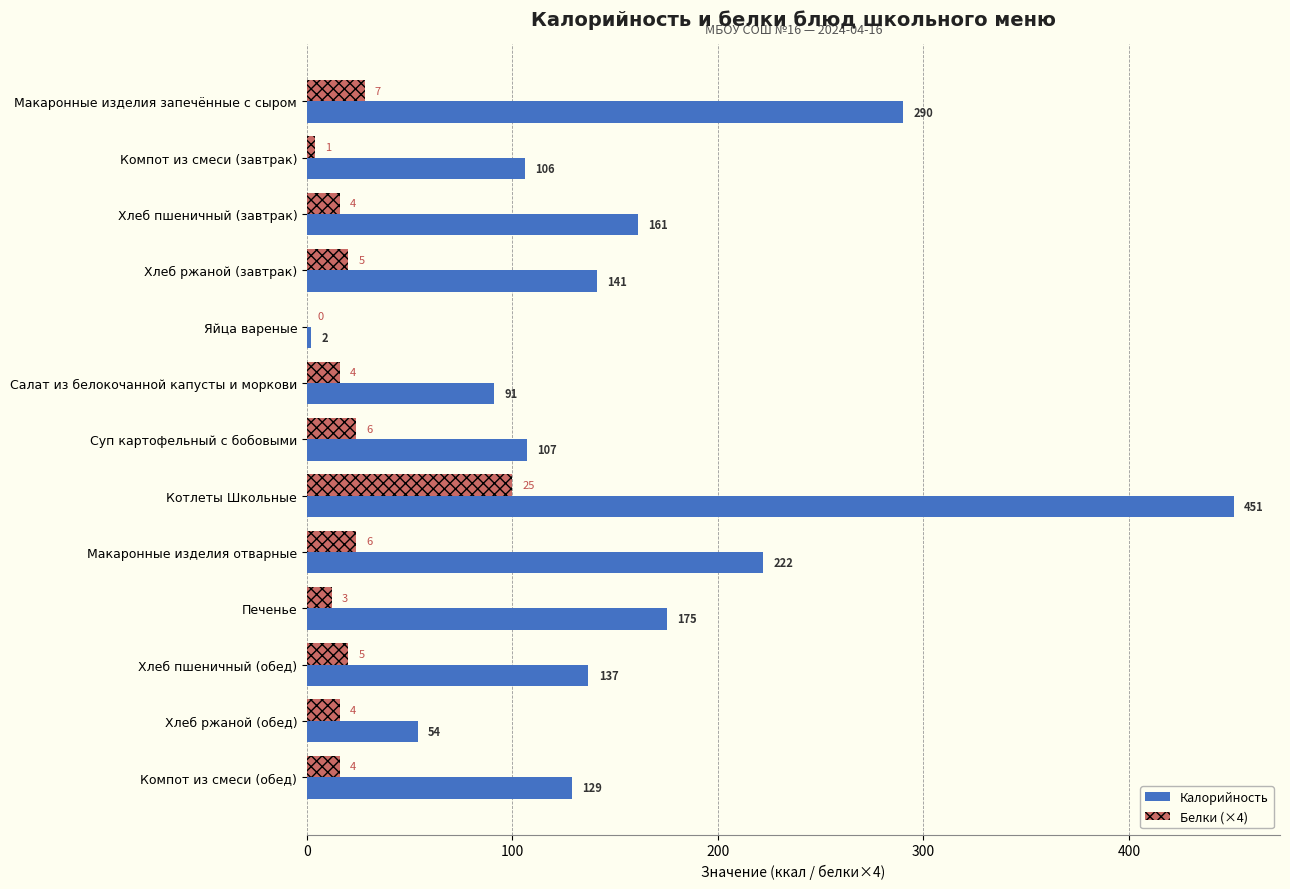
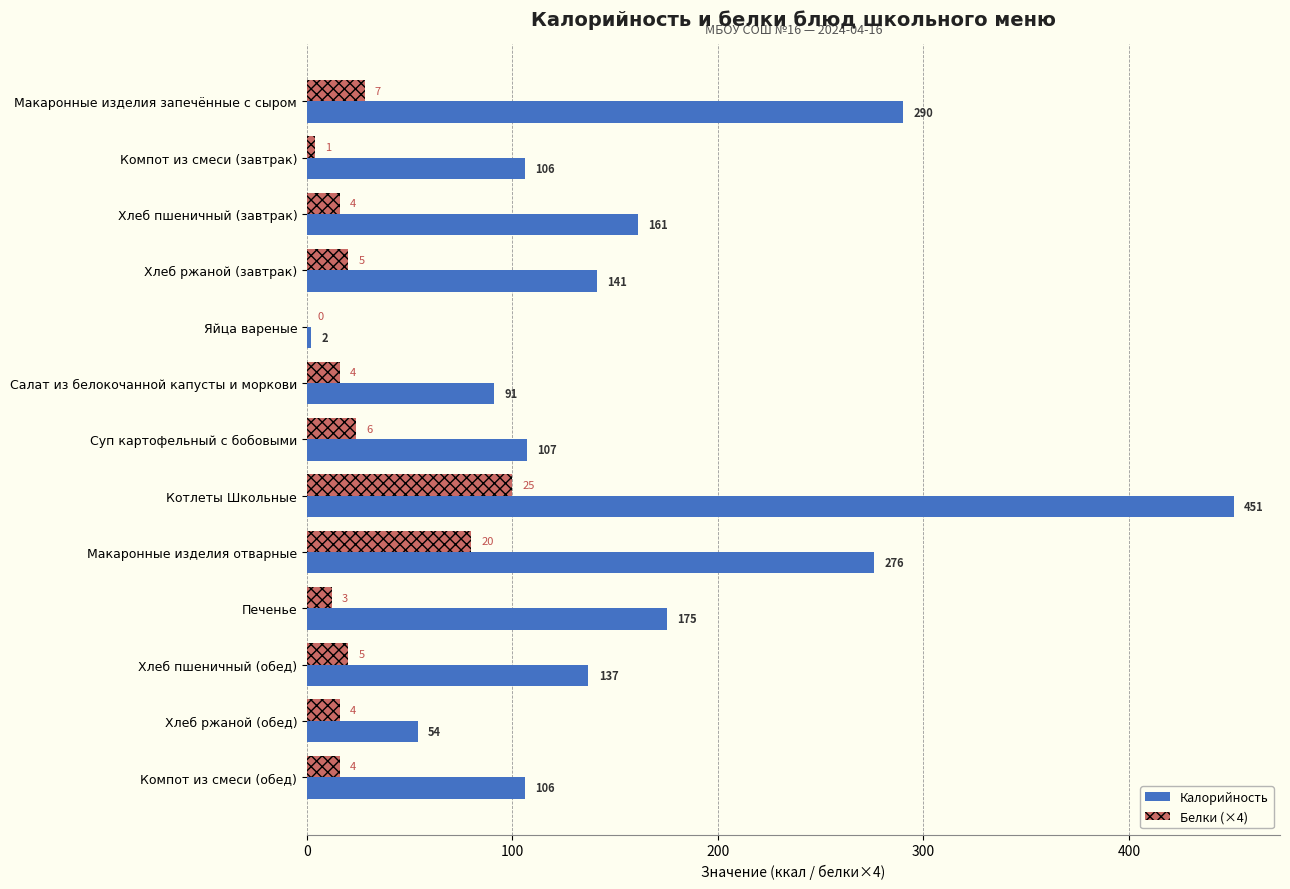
Белки (×4), Макаронные изделия отварные: 6 -> 20
Калорийность, Макаронные изделия отварные: 222 -> 276
Калорийность, Компот из смеси (обед): 129 -> 106
